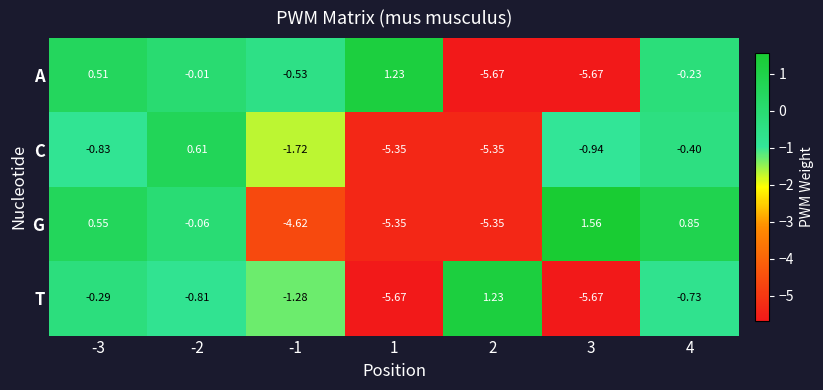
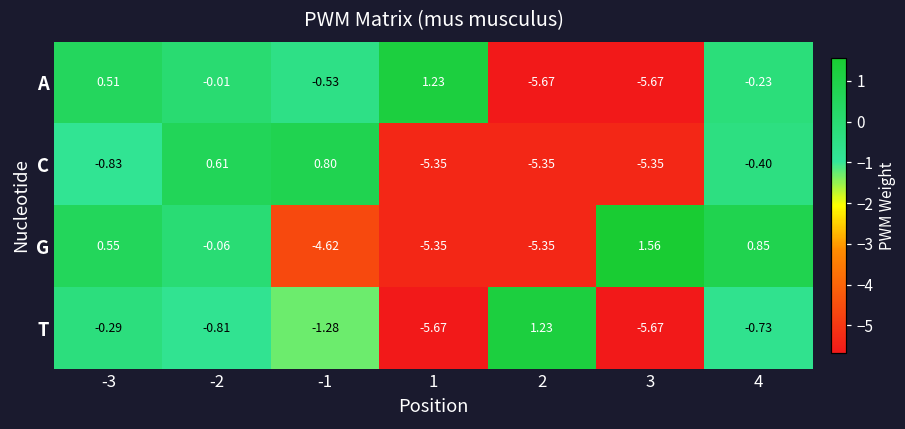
C, -1: -1.72 -> 0.80
C, 3: -0.94 -> -5.35
